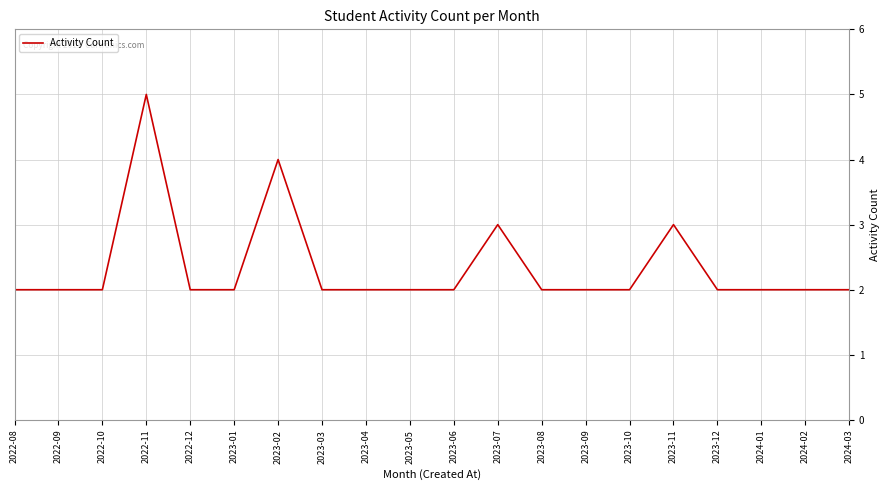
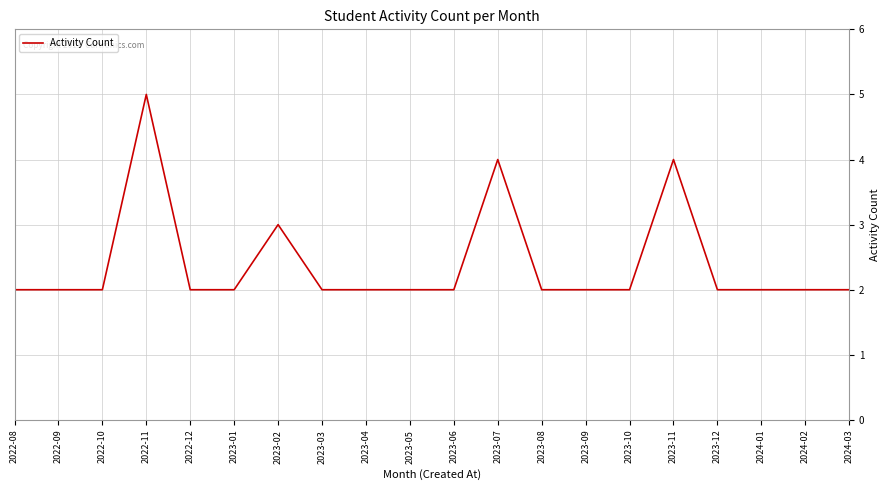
2023-02: 4 -> 3
2023-07: 3 -> 4
2023-11: 3 -> 4
